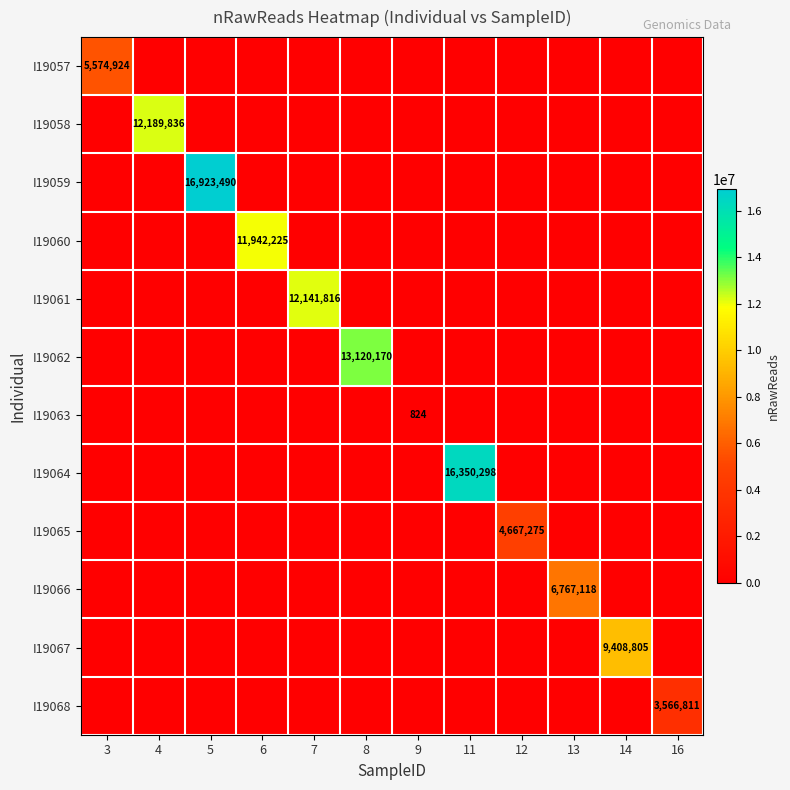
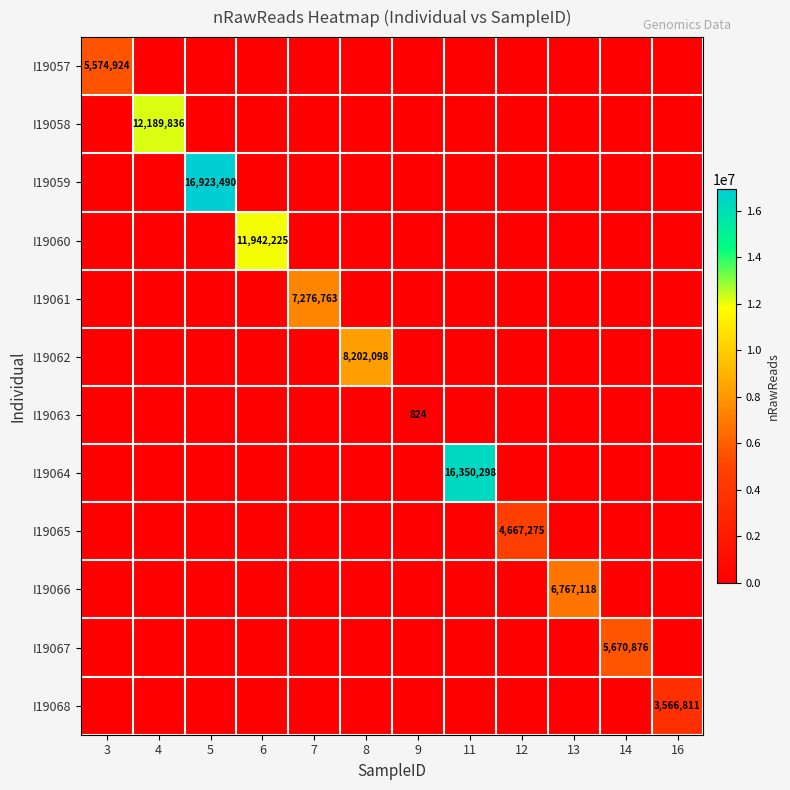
I19061, 7: 12,141,816 -> 7,276,763
I19062, 8: 13,120,170 -> 8,202,098
I19067, 14: 9,408,805 -> 5,670,876
